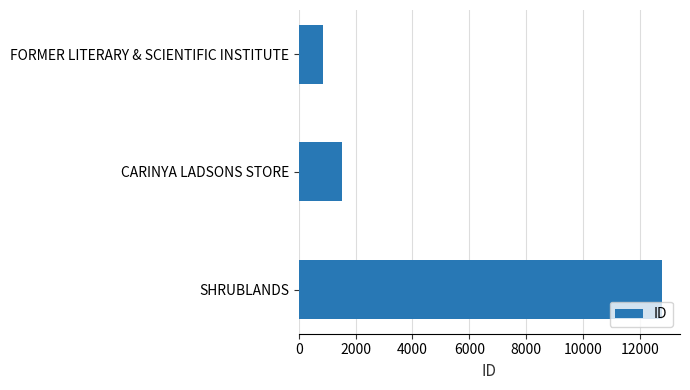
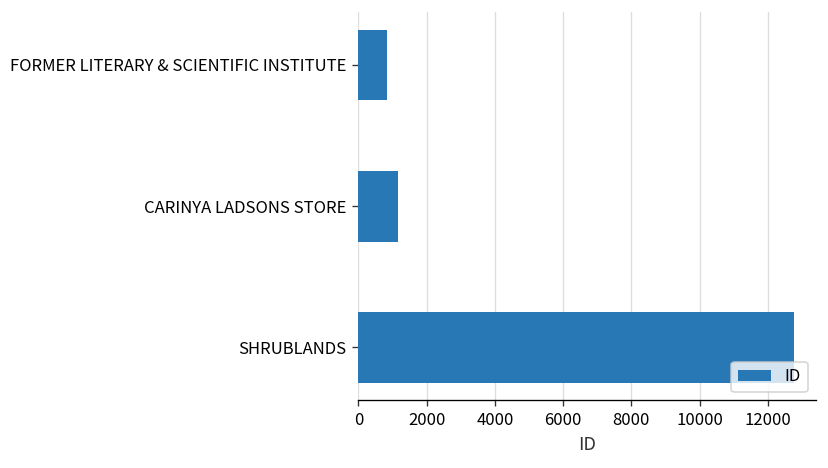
CARINYA LADSONS STORE: 1500 -> 1100
